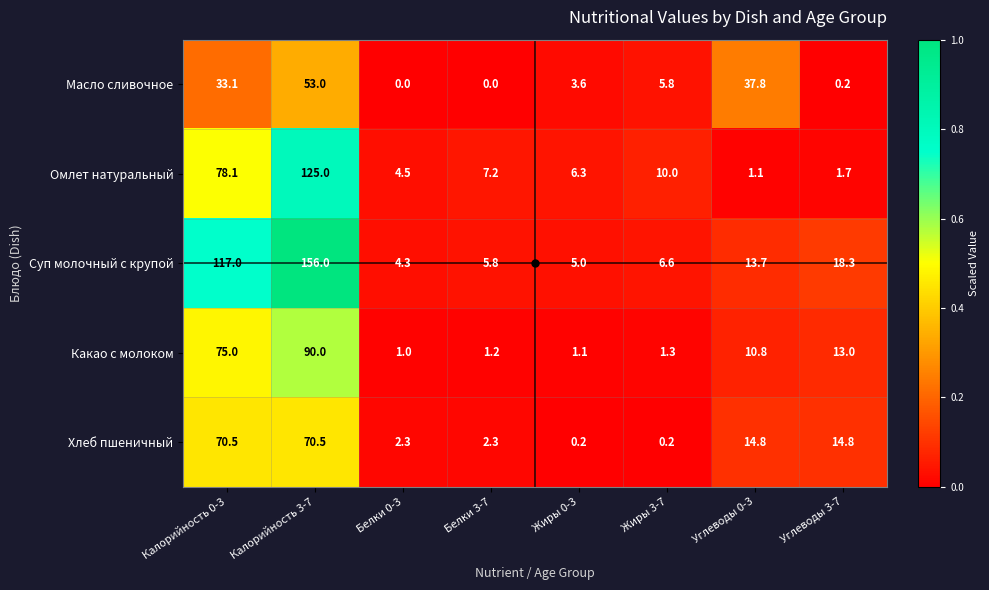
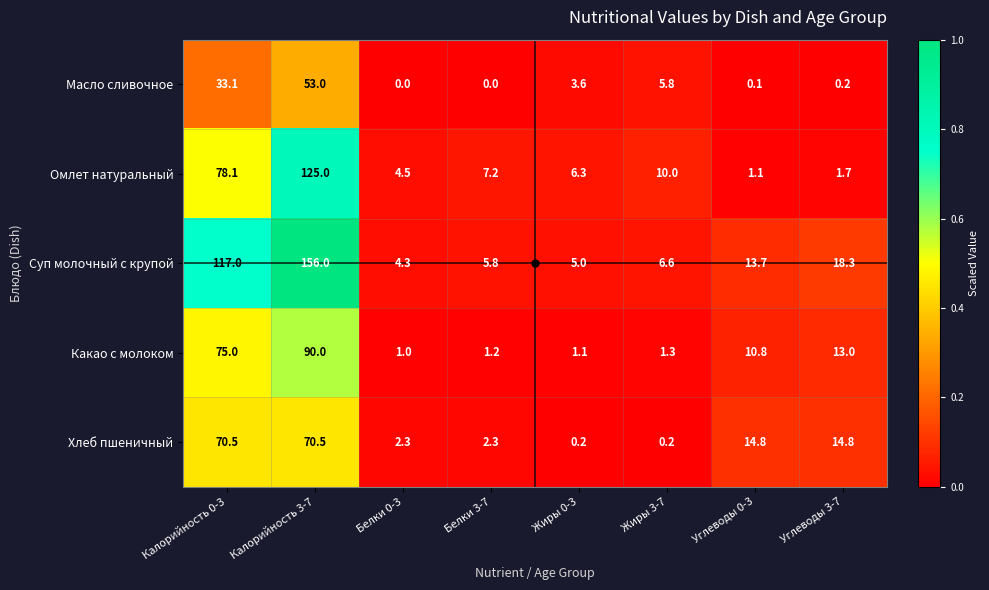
Масло сливочное, Углеводы 0-3: 37.8 -> 0.1
